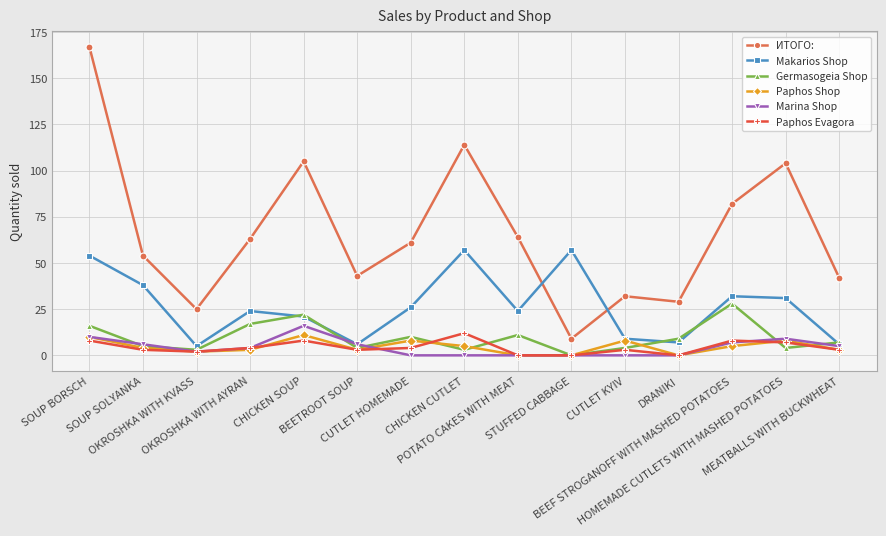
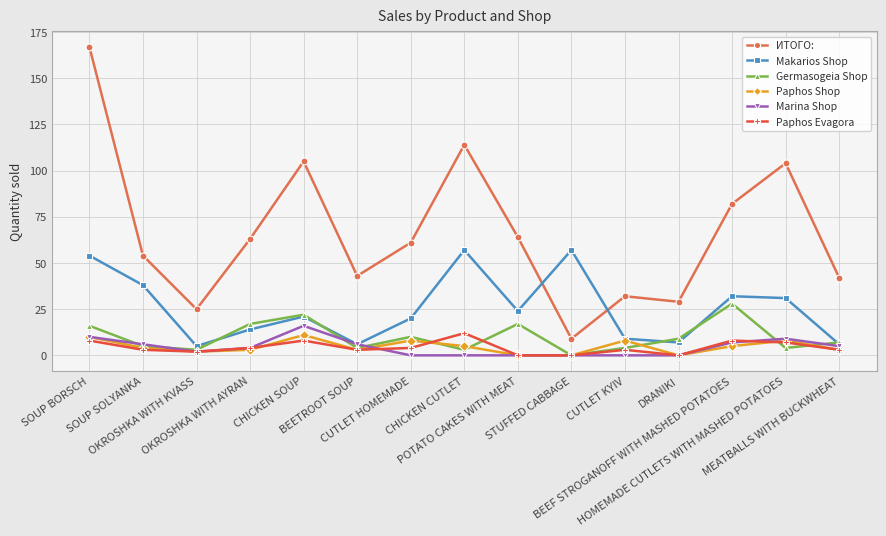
Makarios Shop, OKROSHKA WITH AYRAN: 24 -> 14
Makarios Shop, CUTLET HOMEMADE: 26 -> 20
Germasogeia Shop, POTATO CAKES WITH MEAT: 11 -> 17
